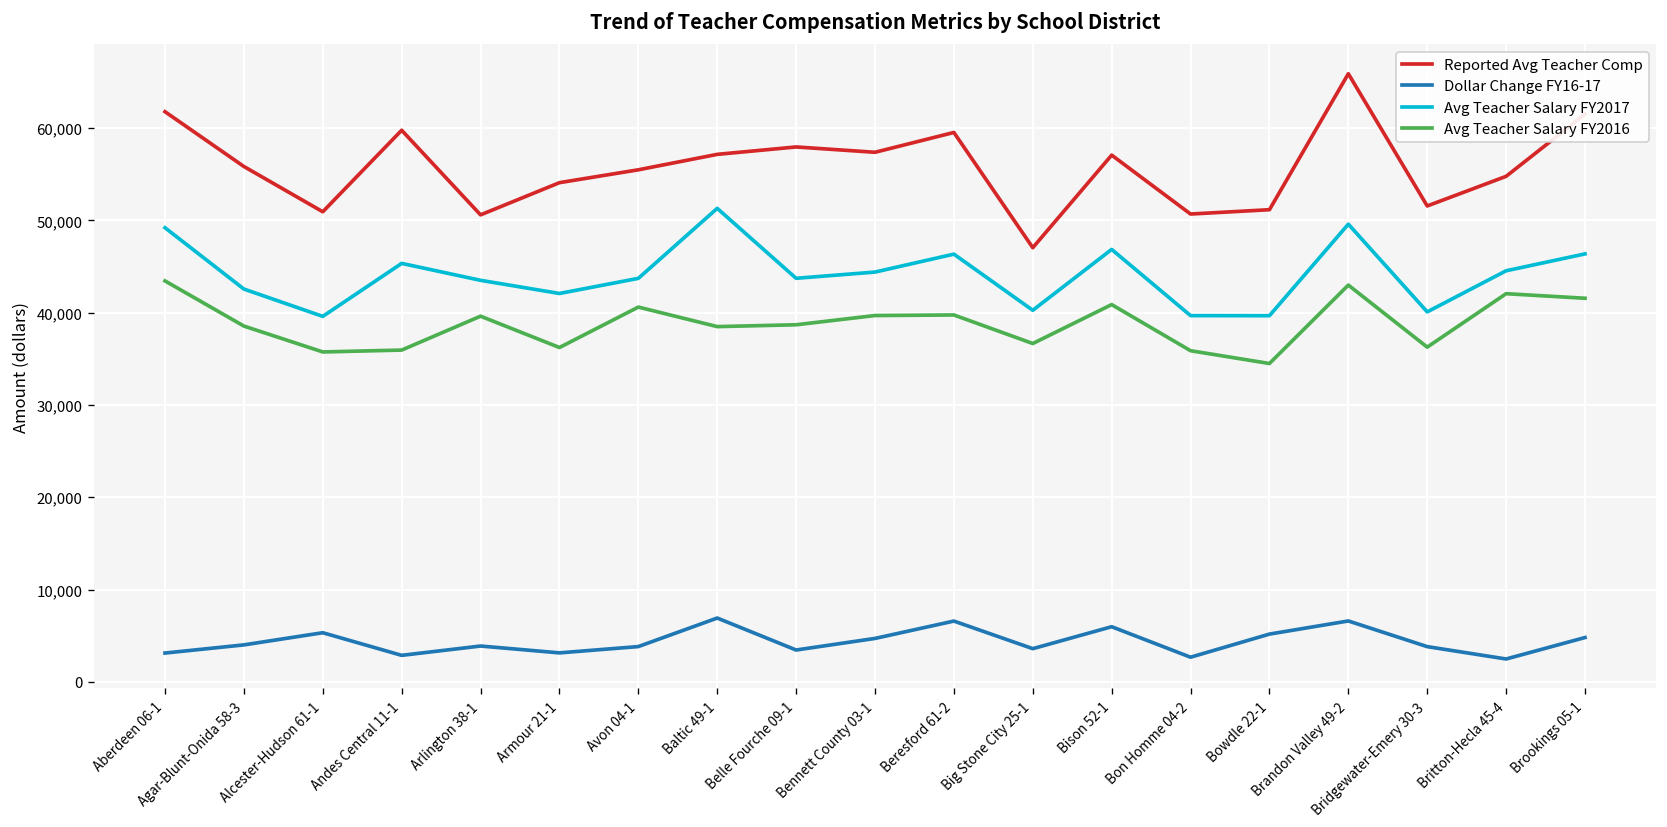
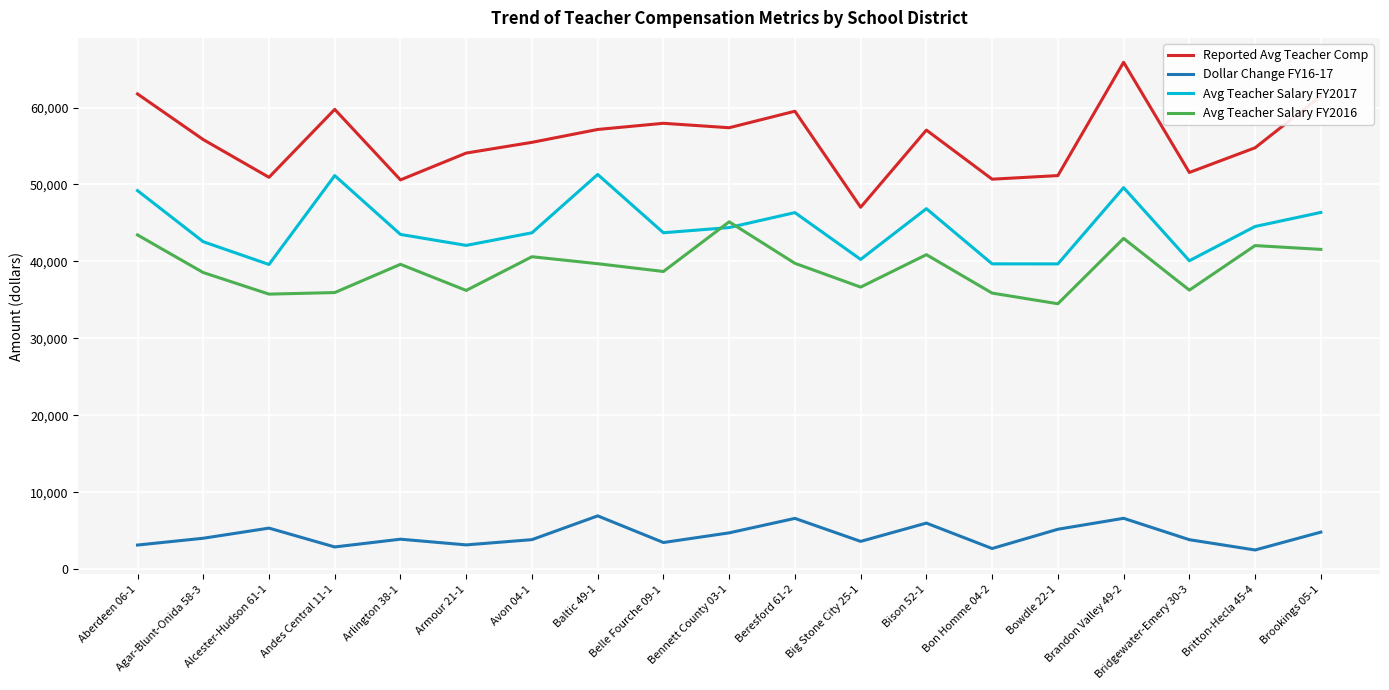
Avg Teacher Salary FY2017, Andes Central 11-1: 45,000 -> 51,000
Avg Teacher Salary FY2016, Baltic 49-1: 38,000 -> 40,000
Avg Teacher Salary FY2016, Bennett County 03-1: 40,000 -> 45,000
